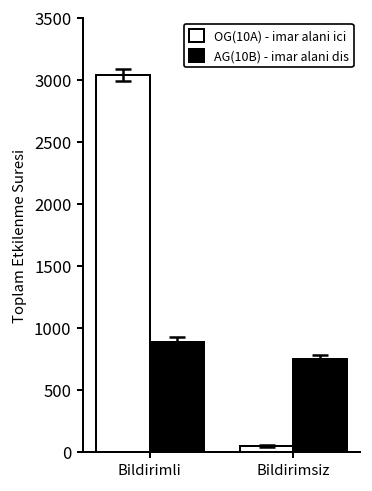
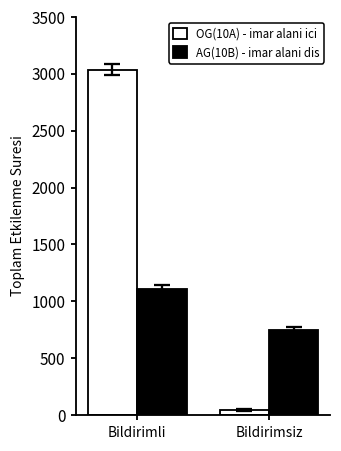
AG(10B) - imar alani dis, Bildirimli: 890 -> 1110
